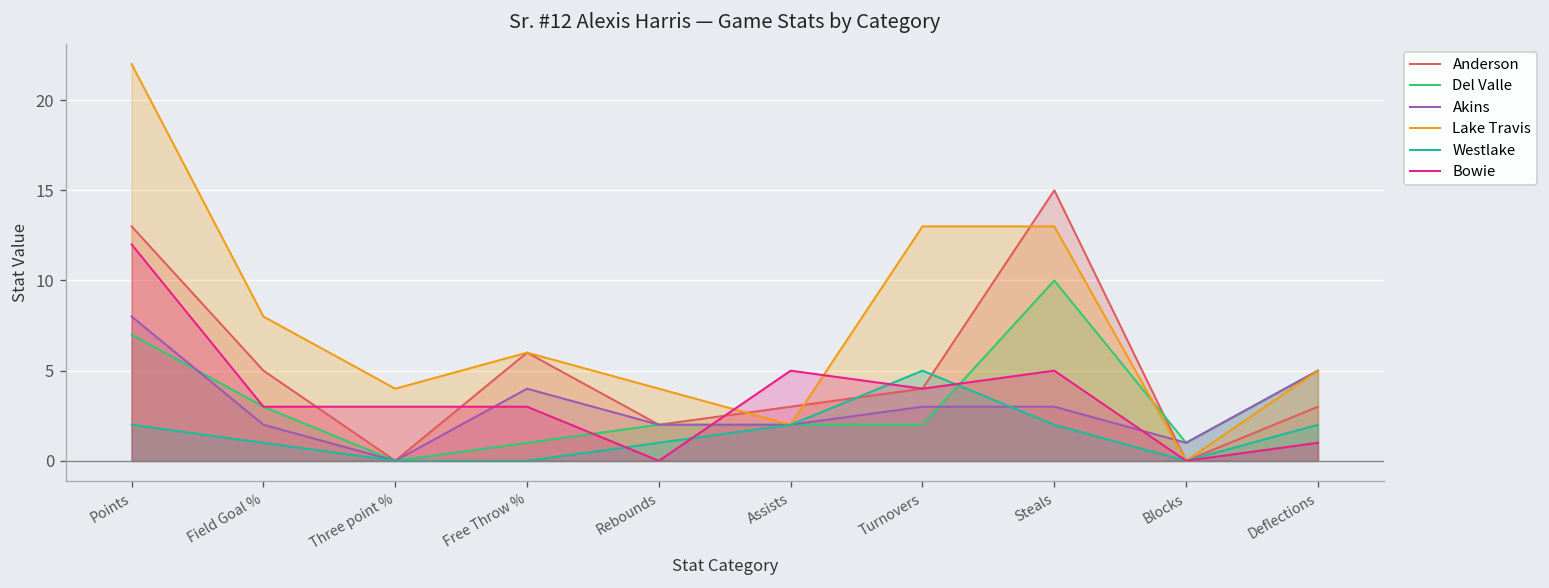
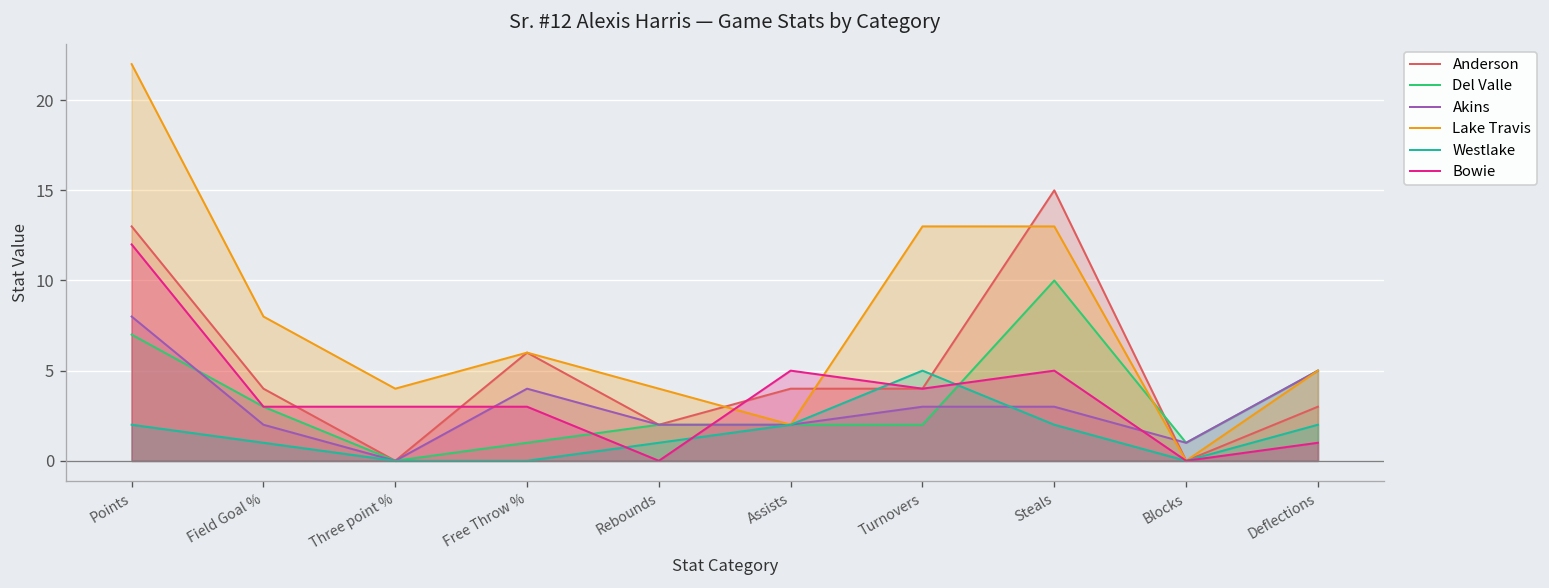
Anderson, Field Goal %: 5 -> 4
Anderson, Assists: 3 -> 4
